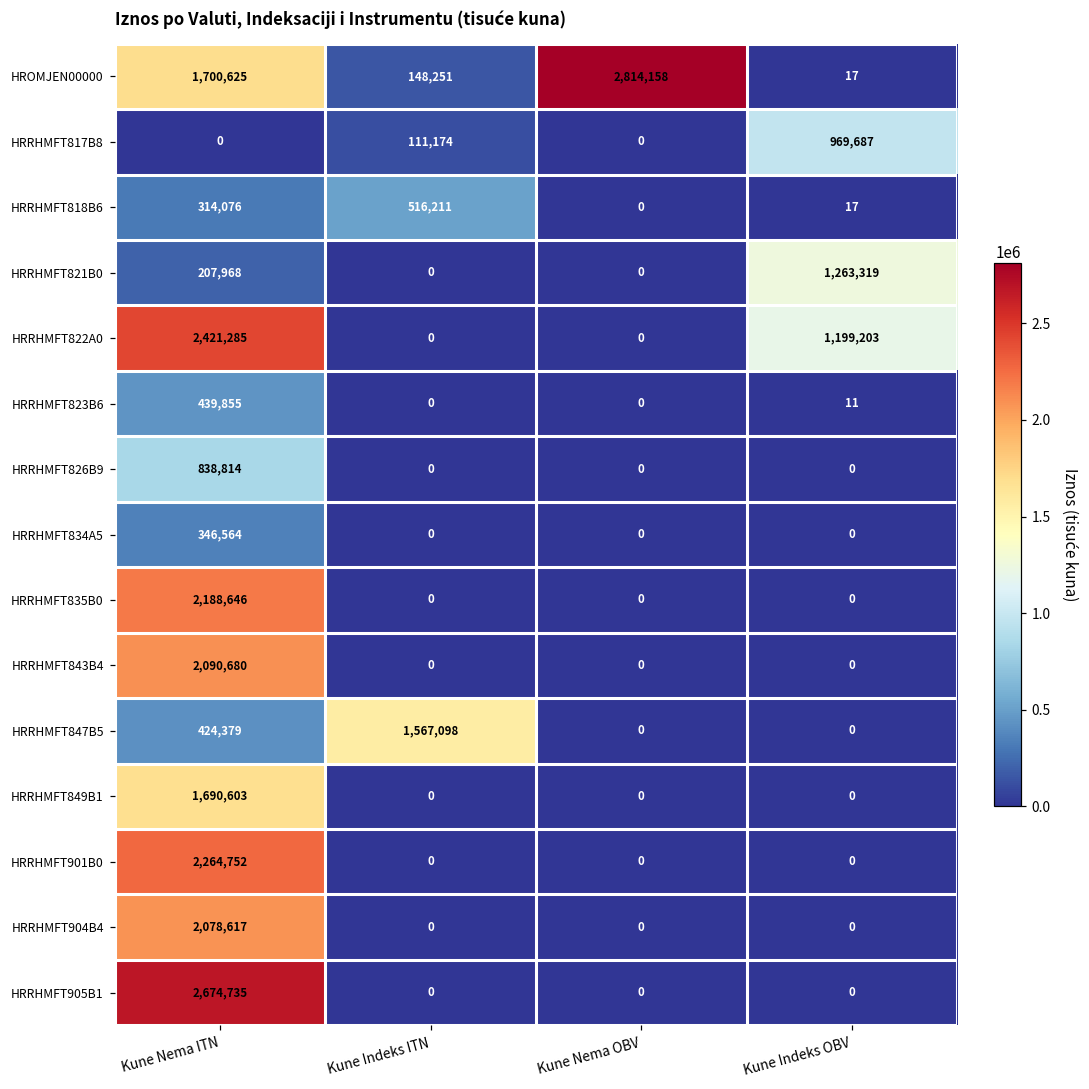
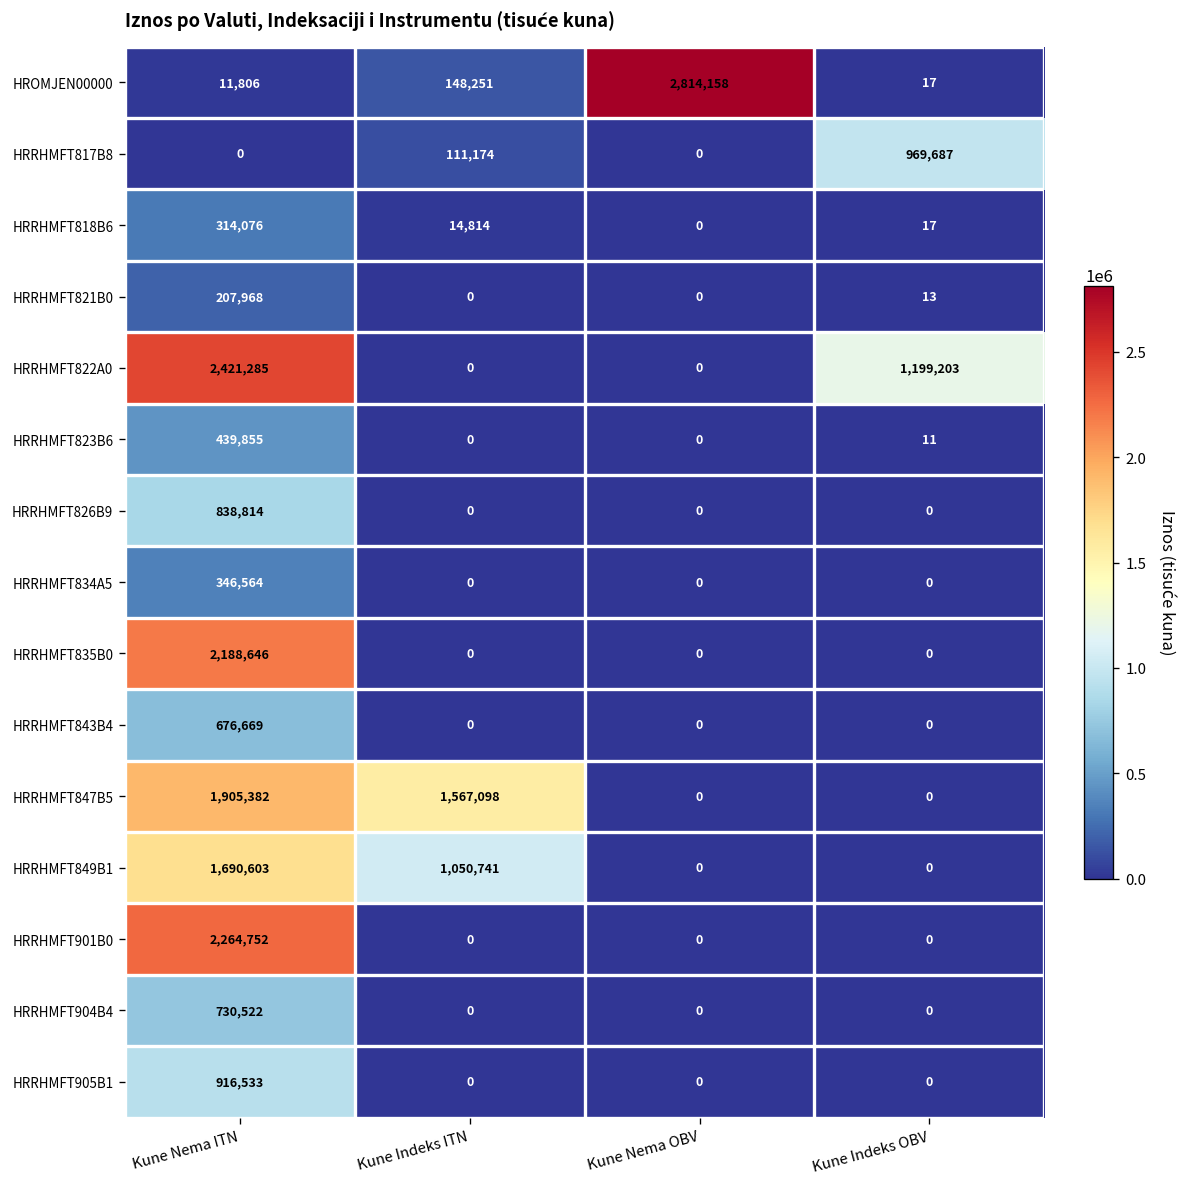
HROMJEN00000, Kune Nema ITN: 1,700,625 -> 11,806
HRRHMFT818B6, Kune Indeks ITN: 516,211 -> 14,814
HRRHMFT821B0, Kune Indeks OBV: 1,263,319 -> 13
HRRHMFT843B4, Kune Nema ITN: 2,090,680 -> 676,669
HRRHMFT847B5, Kune Nema ITN: 424,379 -> 1,905,382
HRRHMFT849B1, Kune Indeks ITN: 0 -> 1,050,741
HRRHMFT904B4, Kune Nema ITN: 2,078,617 -> 730,522
HRRHMFT905B1, Kune Nema ITN: 2,674,735 -> 916,533
